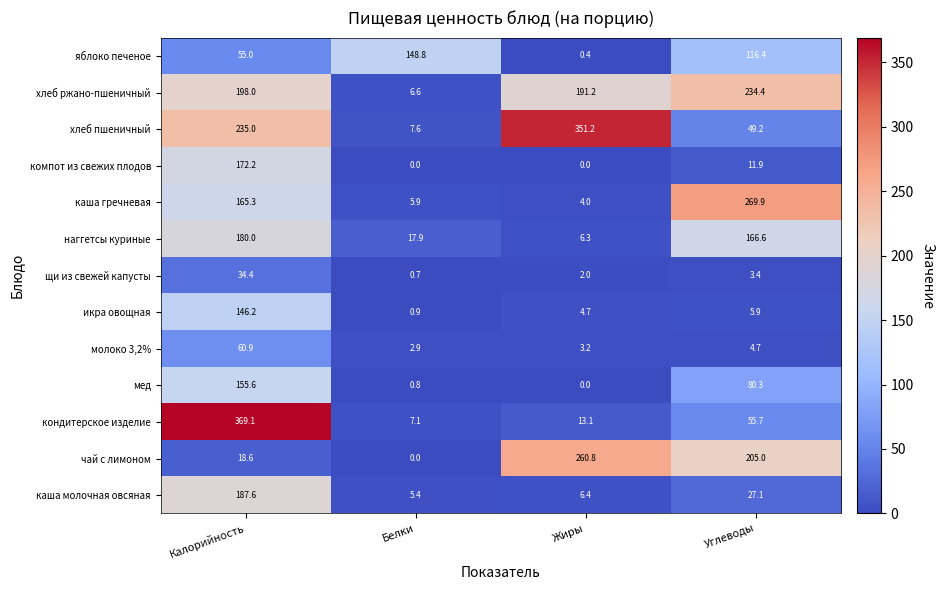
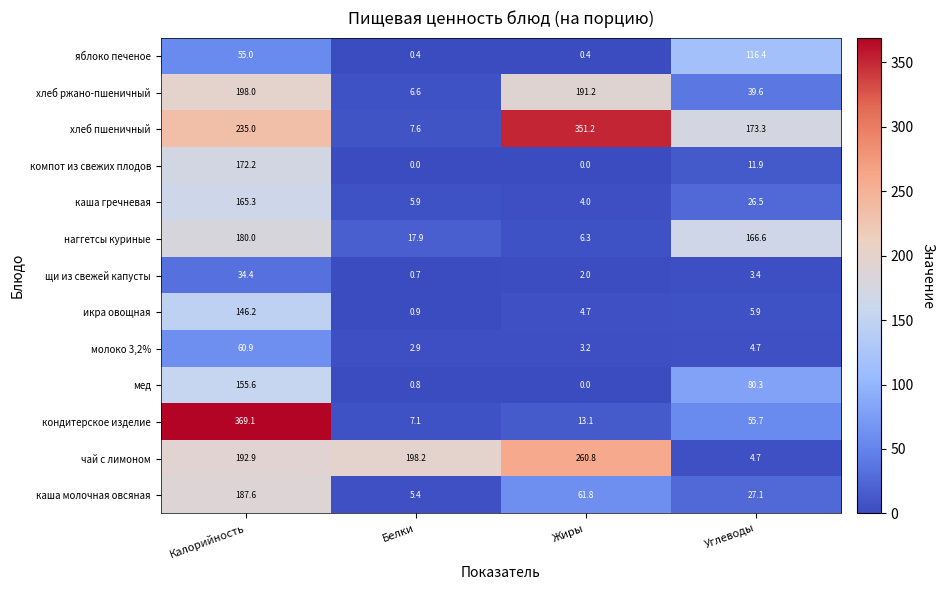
яблоко печеное, Белки: 148.8 -> 0.4
хлеб ржано-пшеничный, Углеводы: 234.4 -> 39.6
хлеб пшеничный, Углеводы: 49.2 -> 173.3
каша гречневая, Углеводы: 269.9 -> 26.5
чай с лимоном, Калорийность: 18.6 -> 192.9
чай с лимоном, Белки: 0.0 -> 198.2
чай с лимоном, Углеводы: 205.0 -> 4.7
каша молочная овсяная, Жиры: 6.4 -> 61.8
